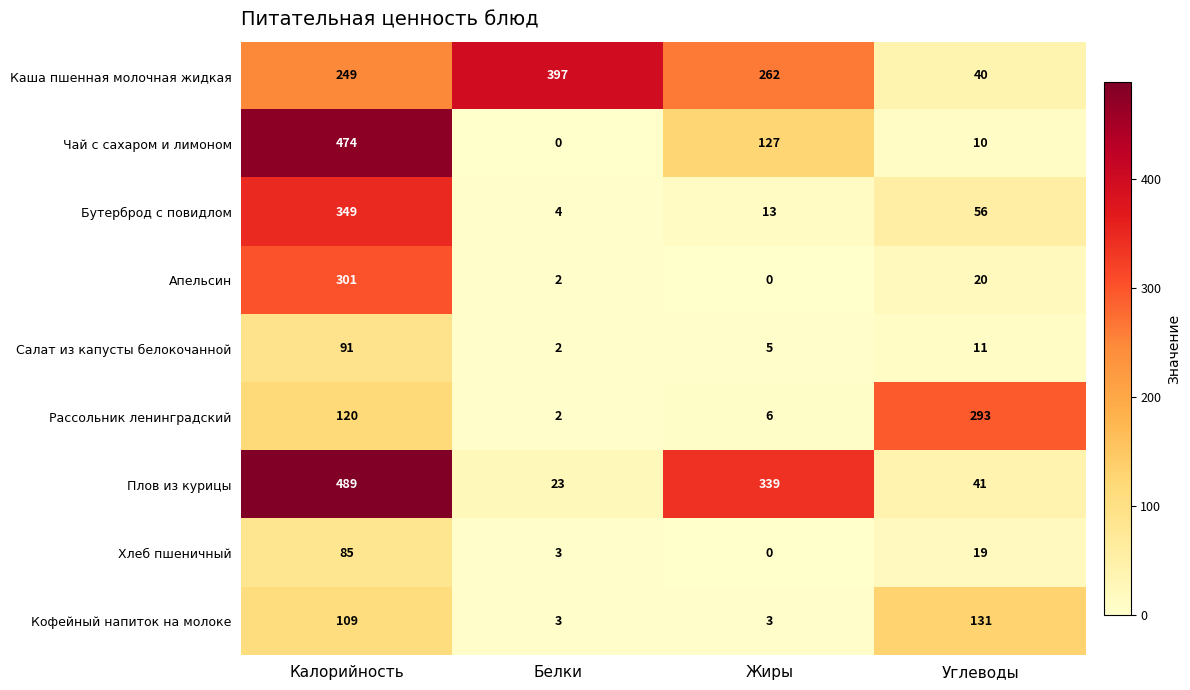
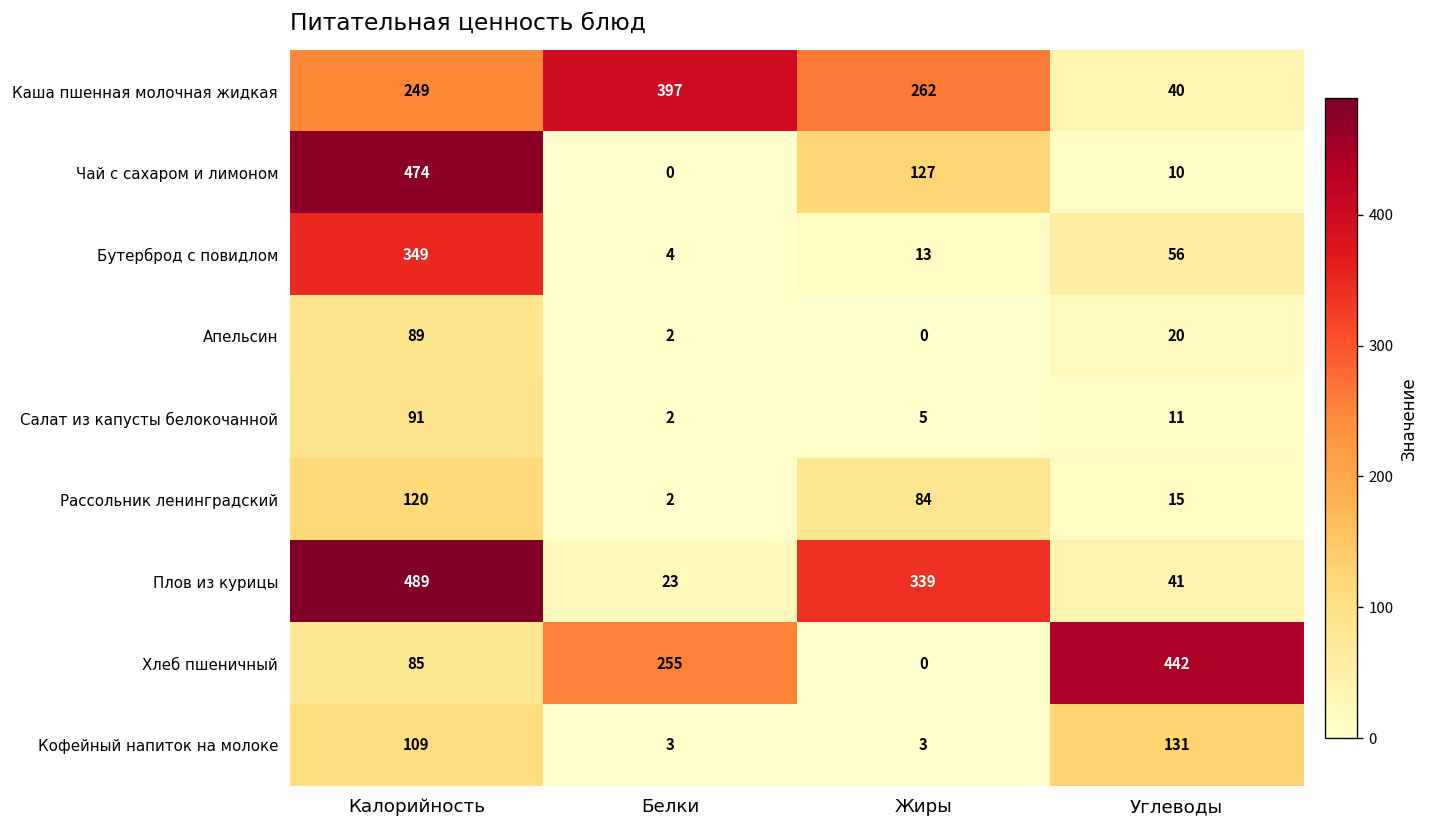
Апельсин, Калорийность: 301 -> 89
Рассольник ленинградский, Жиры: 6 -> 84
Рассольник ленинградский, Углеводы: 293 -> 15
Хлеб пшеничный, Белки: 3 -> 255
Хлеб пшеничный, Углеводы: 19 -> 442
